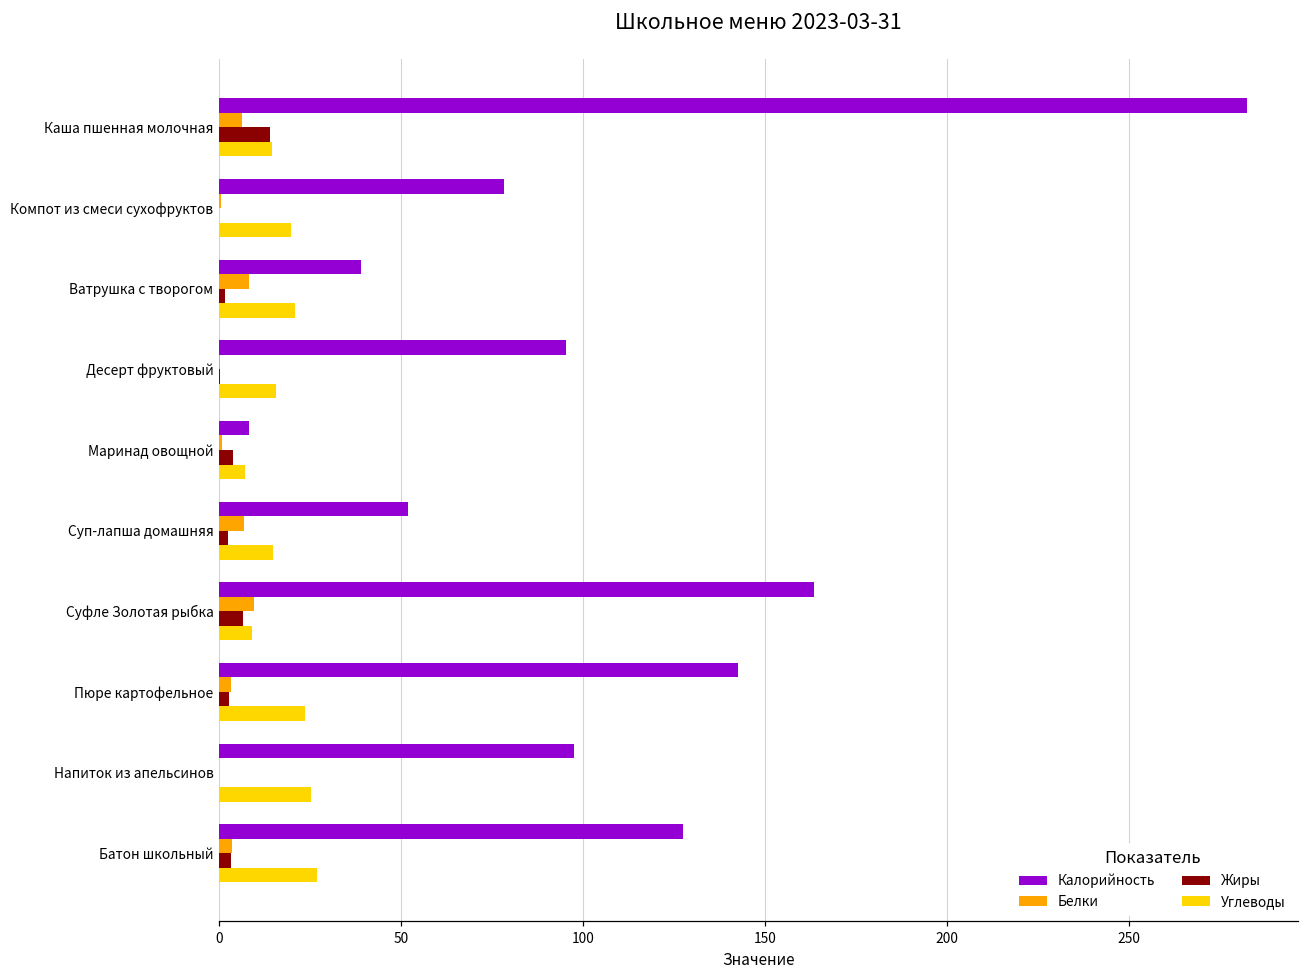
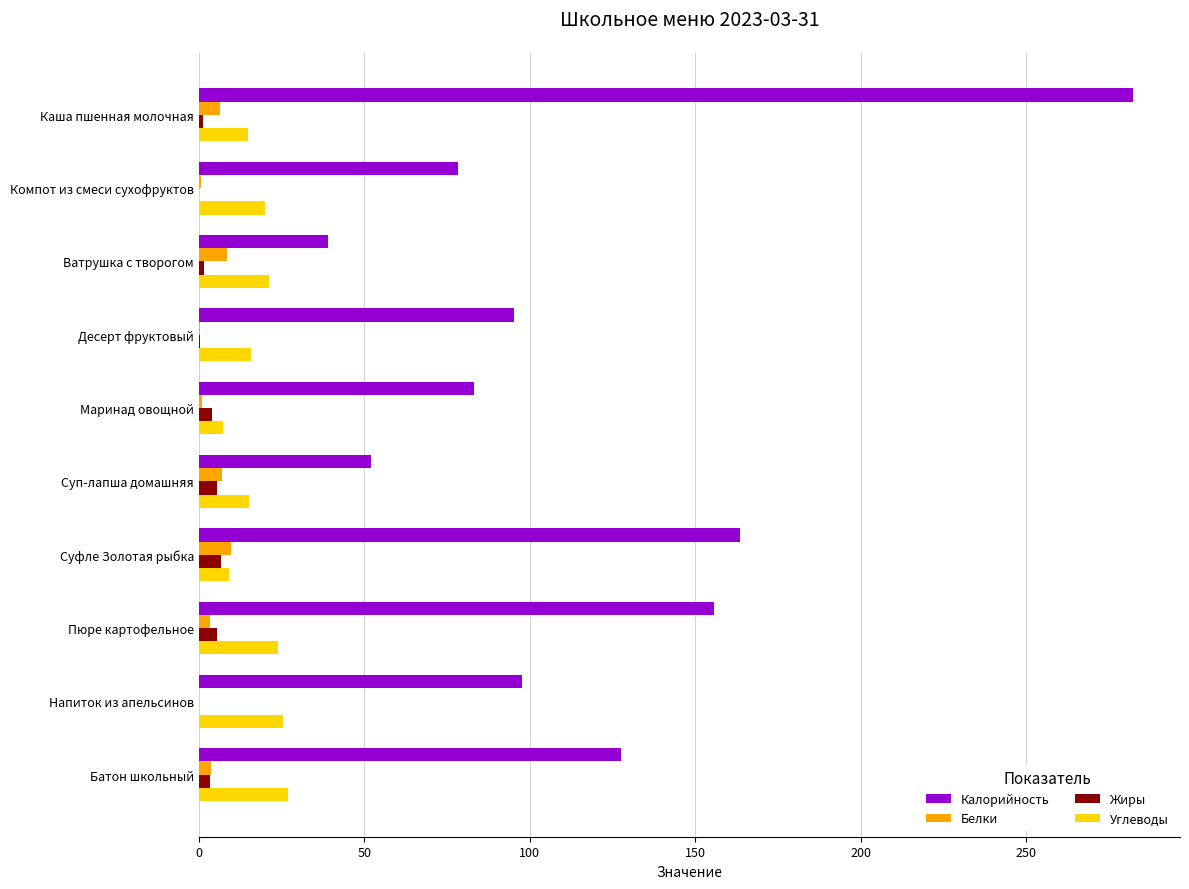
Жиры, Каша пшенная молочная: 14 -> 1
Калорийность, Маринад овощной: 8 -> 83
Жиры, Суп-лапша домашняя: 2 -> 6
Калорийность, Пюре картофельное: 143 -> 156
Жиры, Пюре картофельное: 3 -> 5
